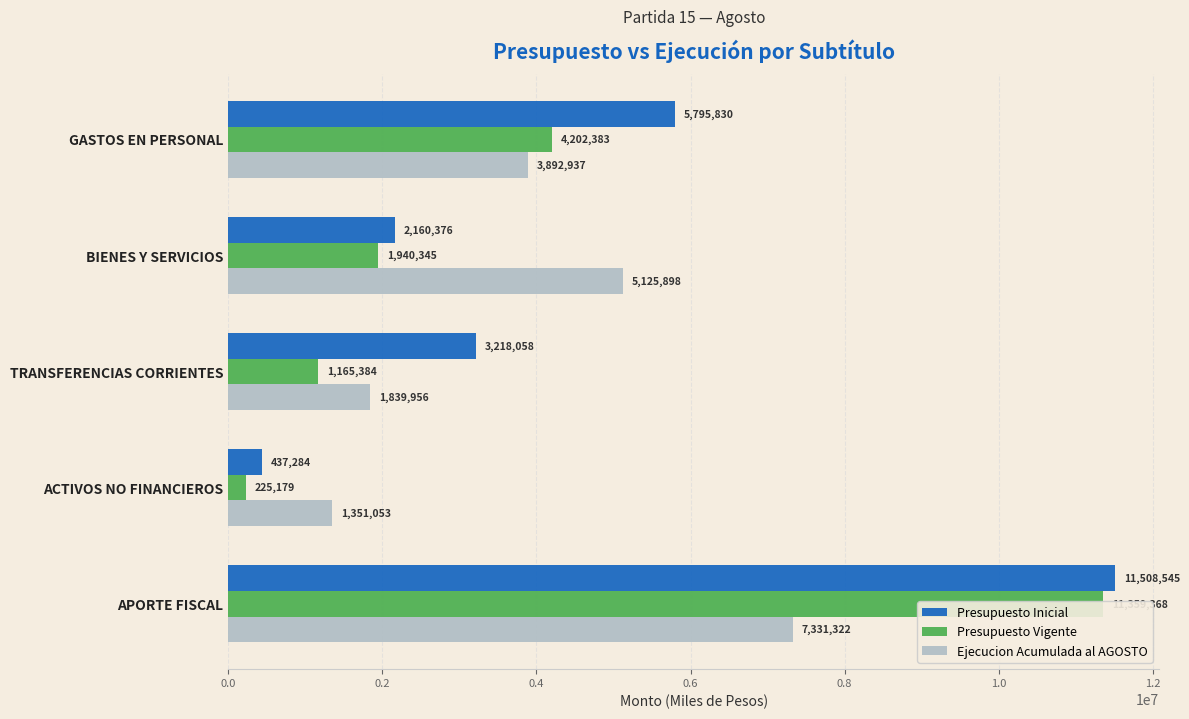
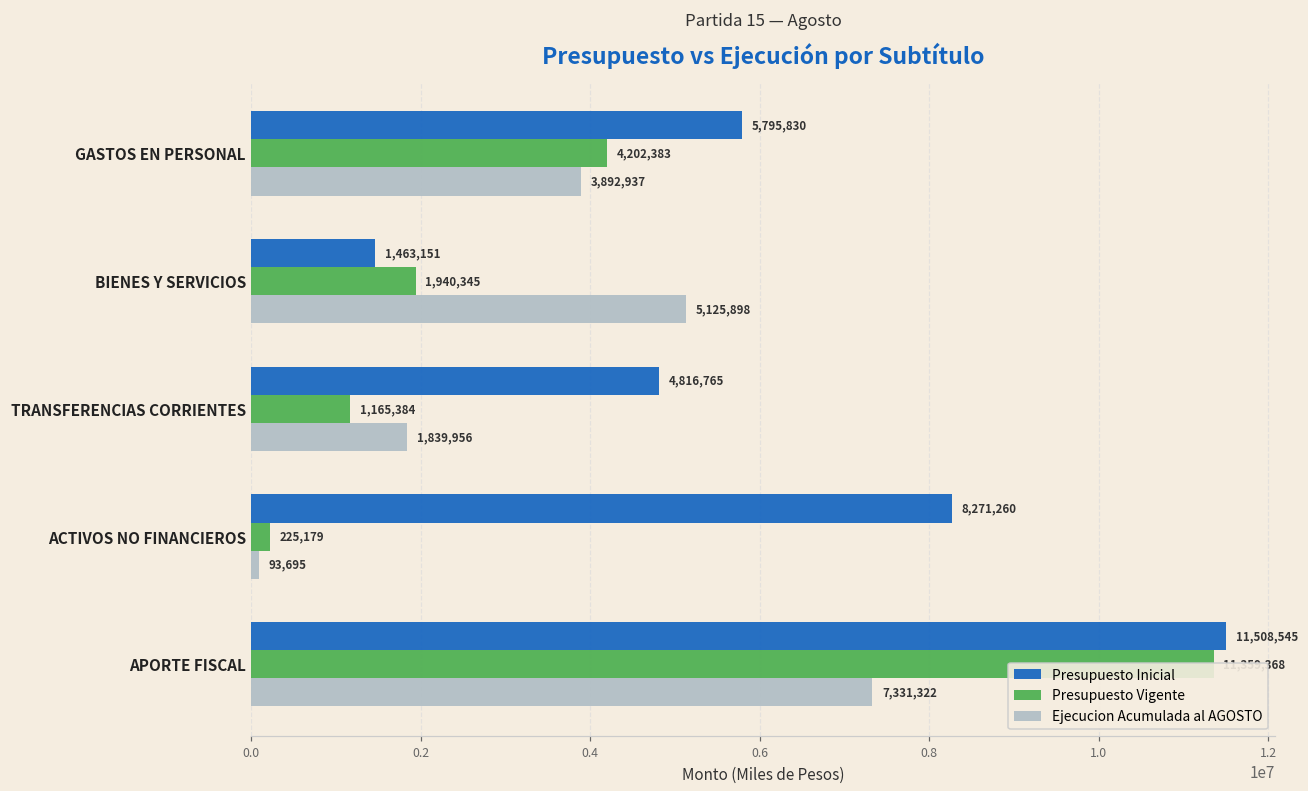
Presupuesto Inicial, BIENES Y SERVICIOS: 2,160,376 -> 1,463,151
Presupuesto Inicial, TRANSFERENCIAS CORRIENTES: 3,218,058 -> 4,816,765
Presupuesto Inicial, ACTIVOS NO FINANCIEROS: 437,284 -> 8,271,260
Ejecucion Acumulada al AGOSTO, ACTIVOS NO FINANCIEROS: 1,351,053 -> 93,695
